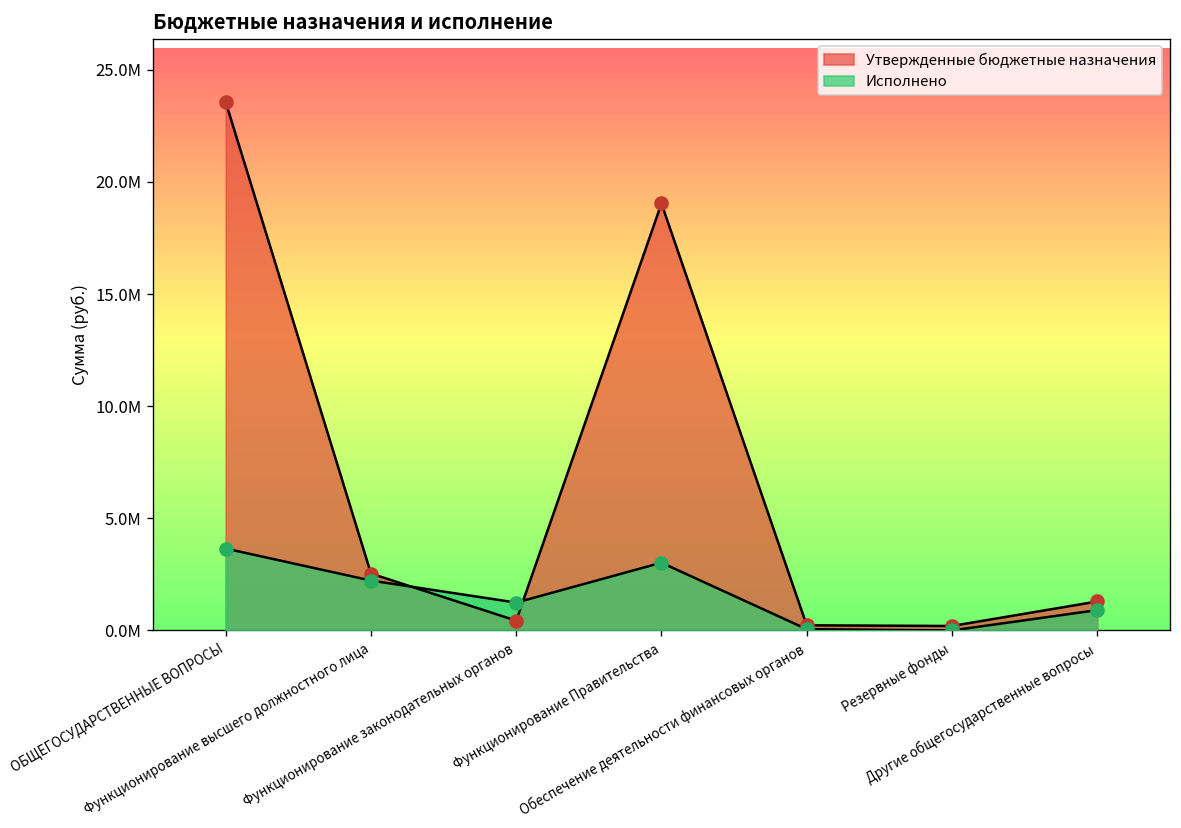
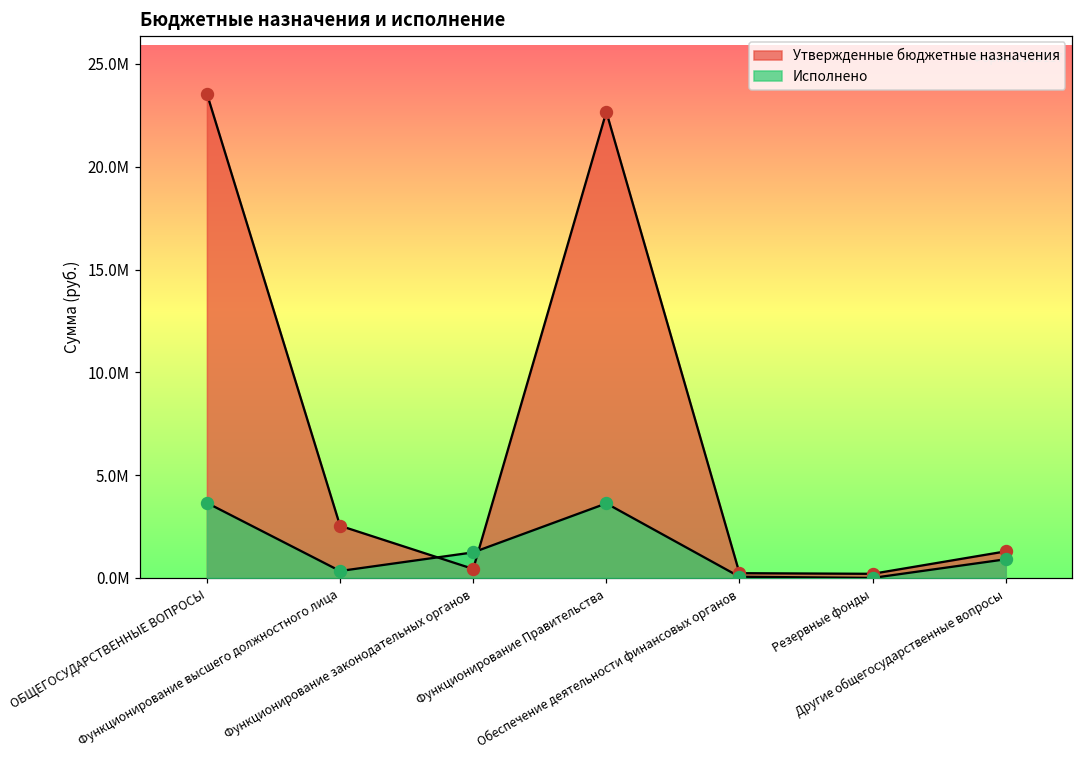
Исполнено, Функционирование высшего должностного лица: 2200000 -> 300000
Утвержденные бюджетные назначения, Функционирование Правительства: 19000000 -> 22700000
Исполнено, Функционирование Правительства: 3000000 -> 3600000
